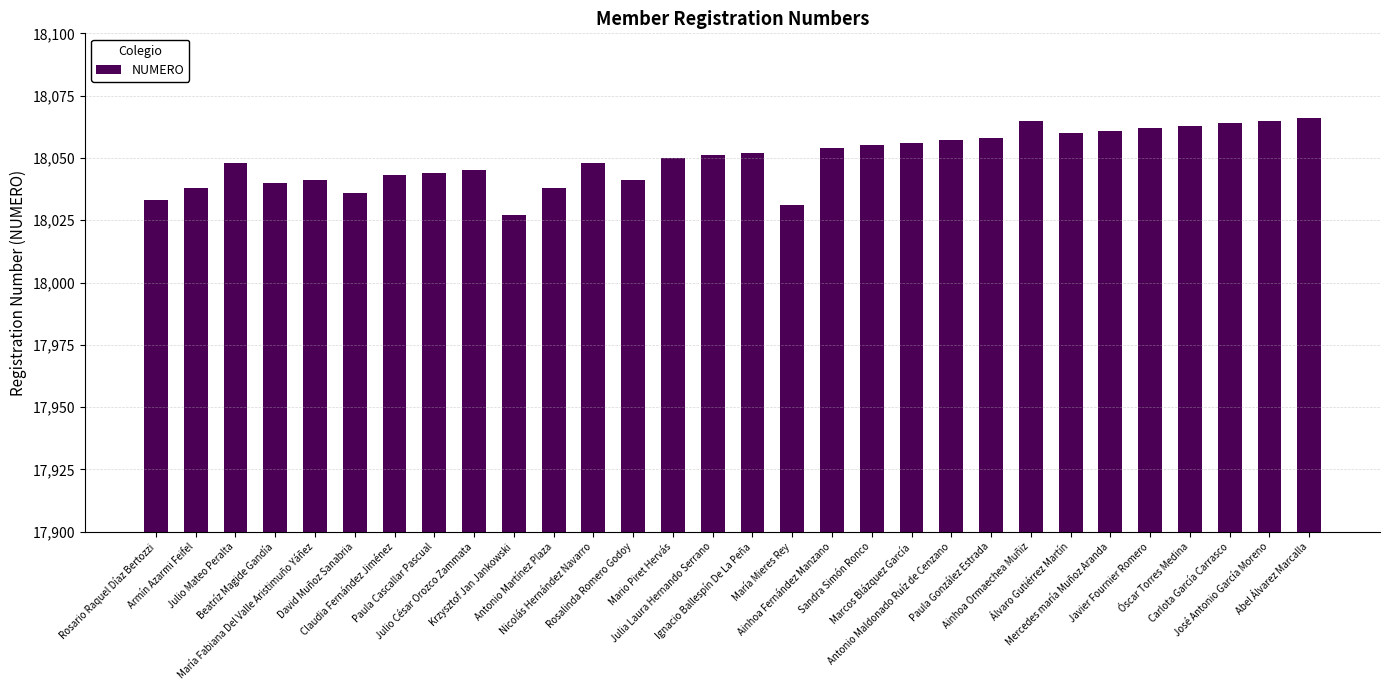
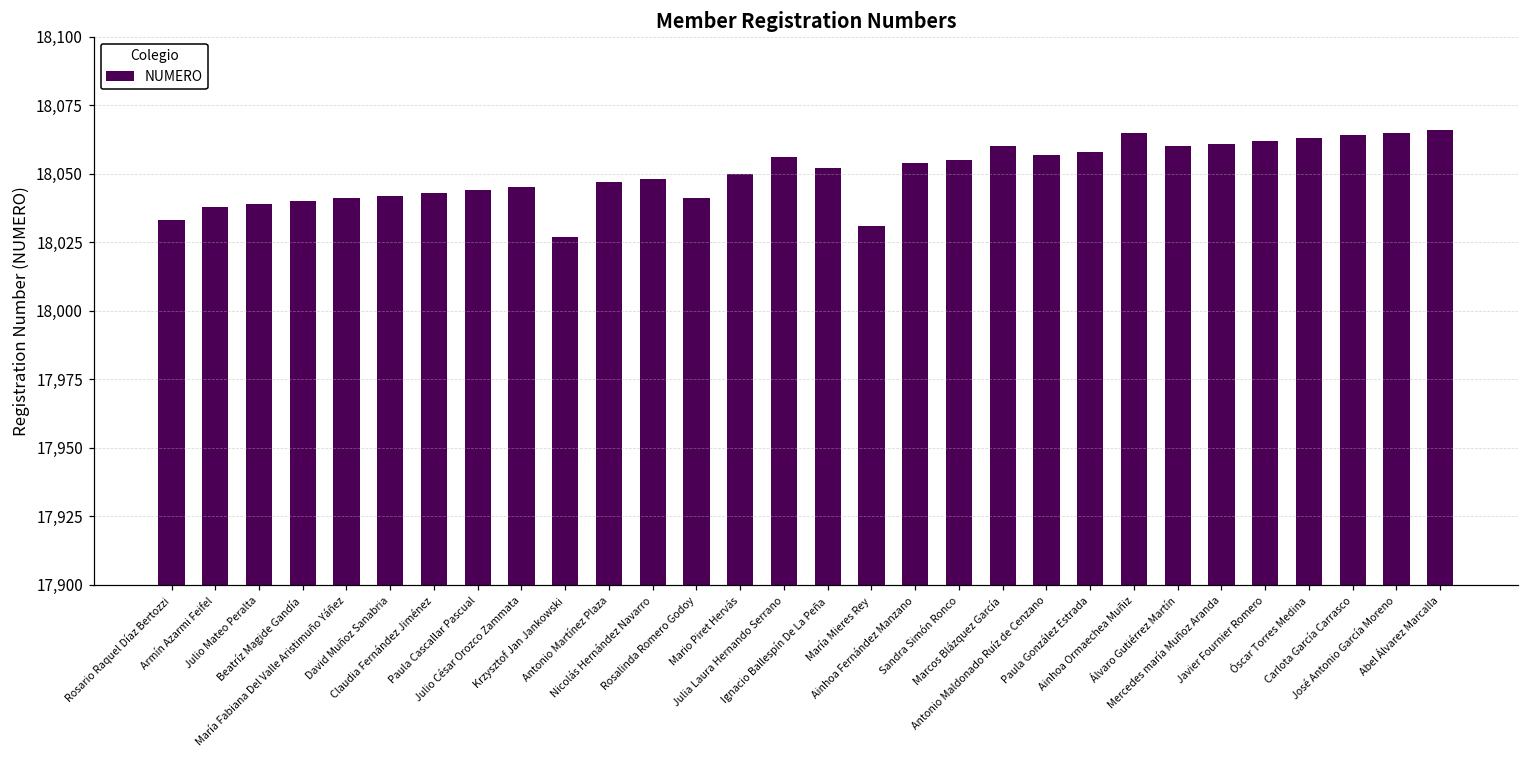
Julio Mateo Peralta: 18,048 -> 18,039
David Muñoz Sanabria: 18,036 -> 18,042
Antonio Martínez Plaza: 18,038 -> 18,047
Julia Laura Hernando Serrano: 18,051 -> 18,056
Marcos Blázquez García: 18,056 -> 18,060
